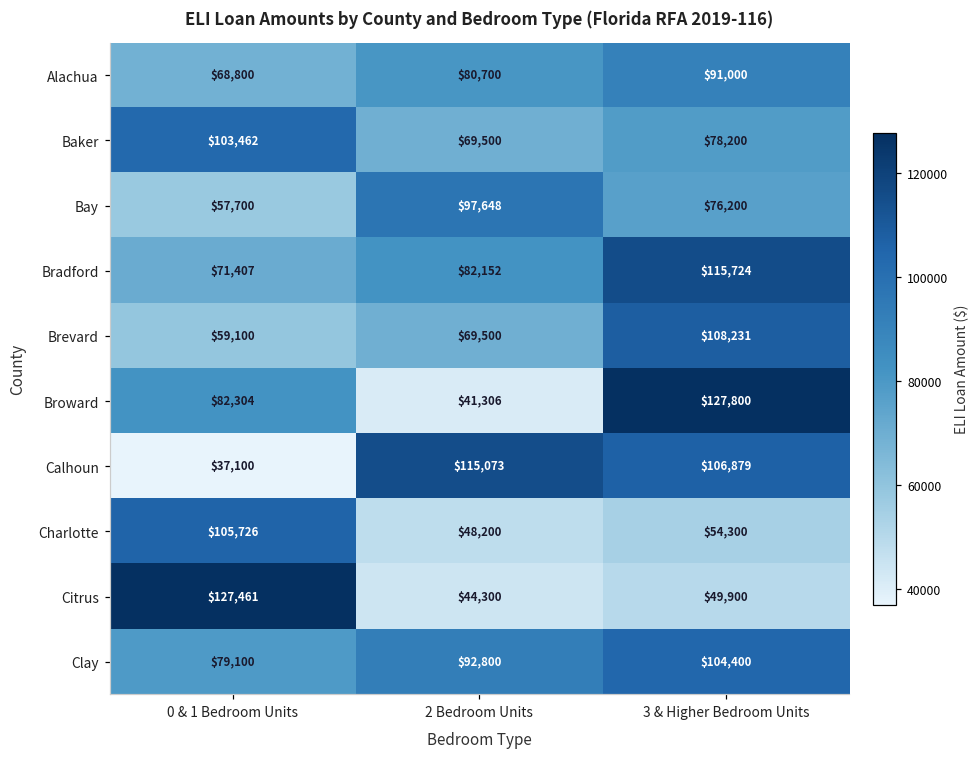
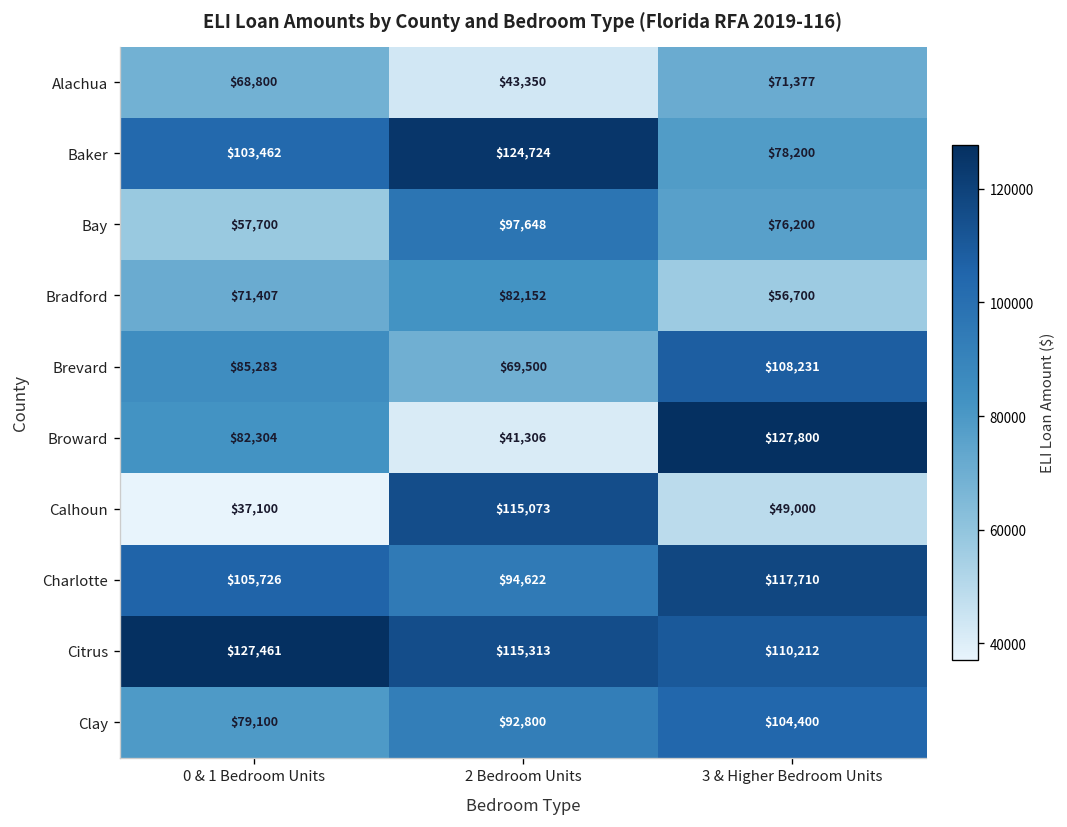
Alachua, 2 Bedroom Units: $80,700 -> $43,350
Alachua, 3 & Higher Bedroom Units: $91,000 -> $71,377
Baker, 2 Bedroom Units: $69,500 -> $124,724
Bradford, 3 & Higher Bedroom Units: $115,724 -> $56,700
Brevard, 0 & 1 Bedroom Units: $59,100 -> $85,283
Calhoun, 3 & Higher Bedroom Units: $106,879 -> $49,000
Charlotte, 2 Bedroom Units: $48,200 -> $94,622
Charlotte, 3 & Higher Bedroom Units: $54,300 -> $117,710
Citrus, 2 Bedroom Units: $44,300 -> $115,313
Citrus, 3 & Higher Bedroom Units: $49,900 -> $110,212
